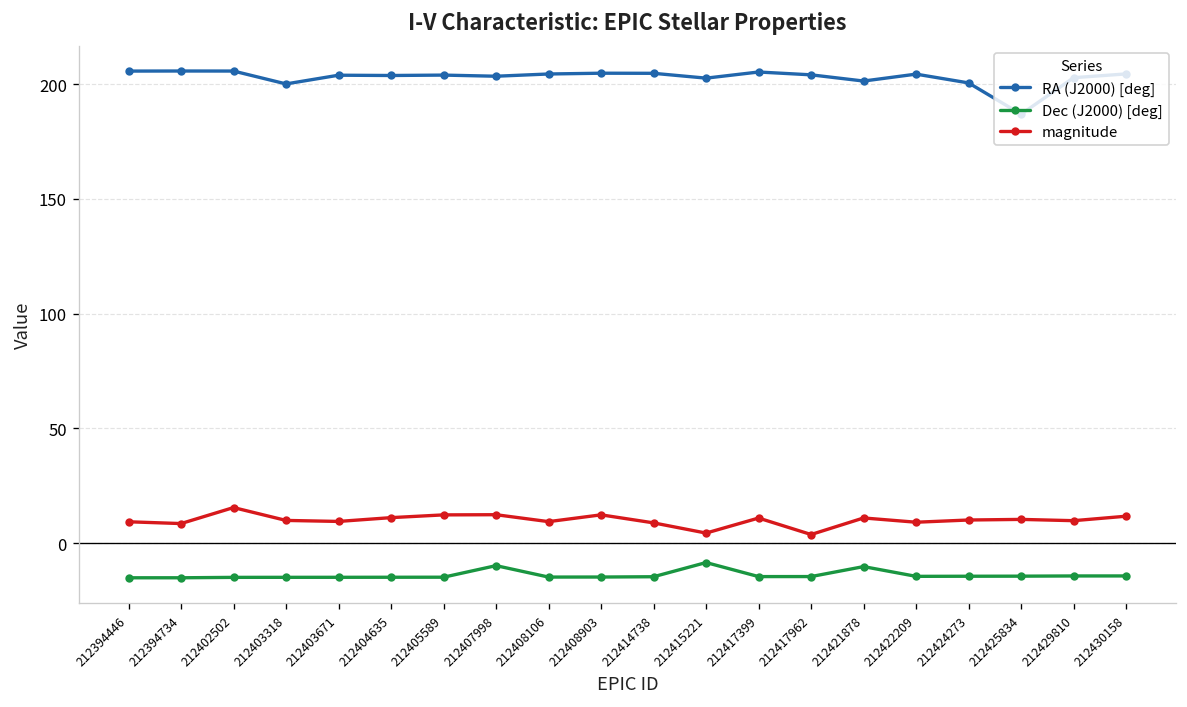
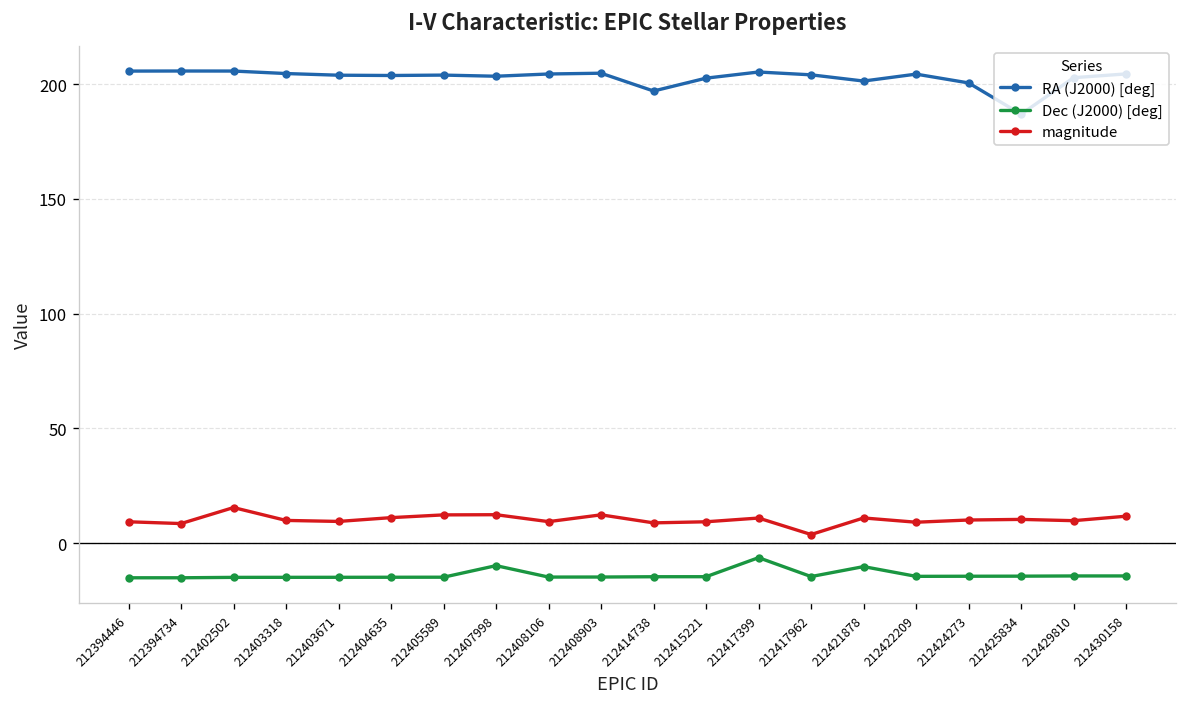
RA (J2000) [deg], 212403318: 200 -> 205
RA (J2000) [deg], 212414738: 205 -> 197
Dec (J2000) [deg], 212415221: -8 -> -15
magnitude, 212415221: 4 -> 9
Dec (J2000) [deg], 212417399: -15 -> -6
